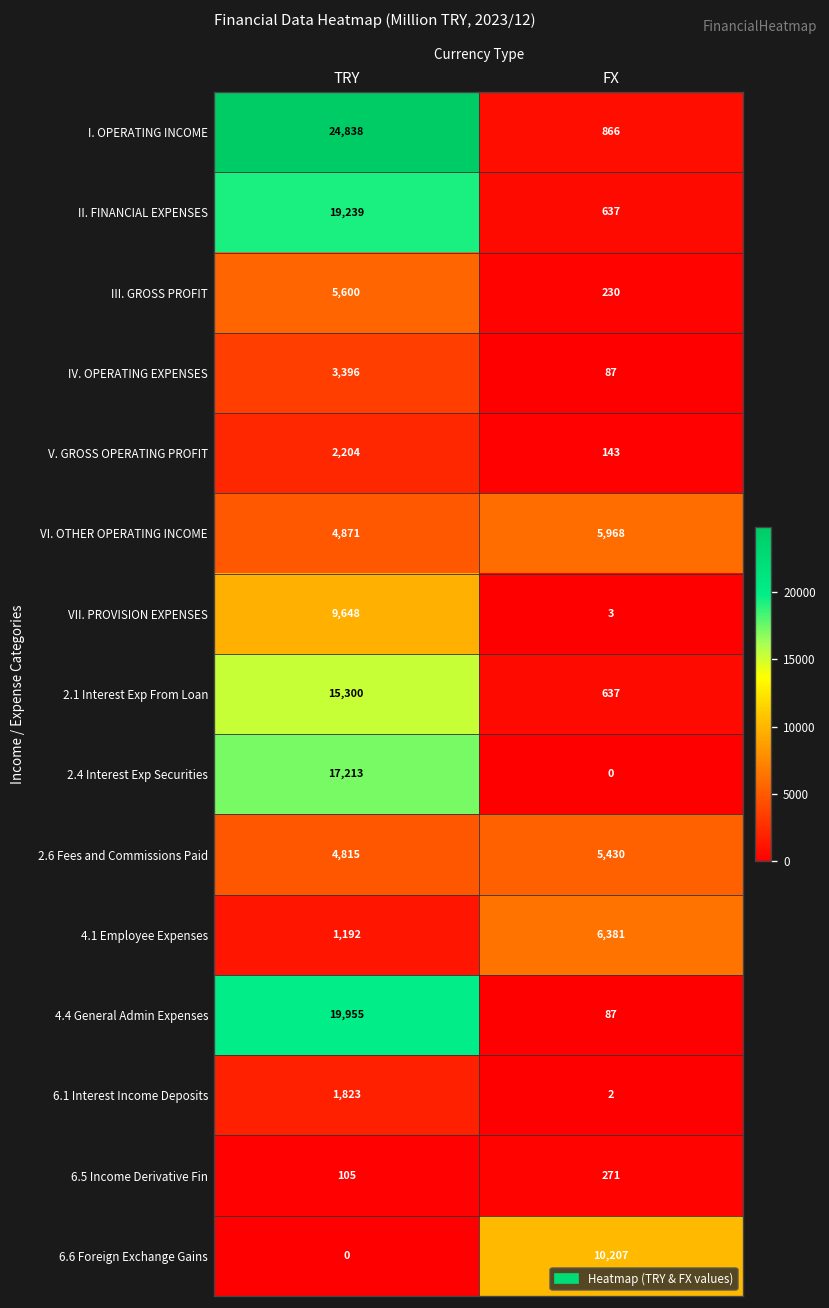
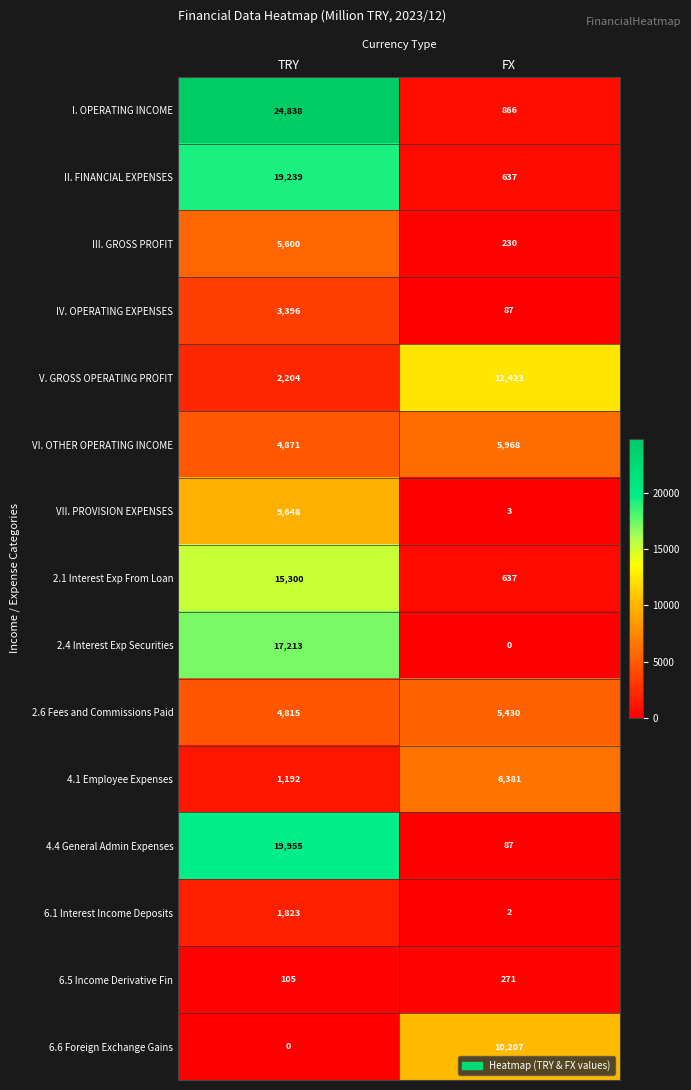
V. GROSS OPERATING PROFIT, FX: 143 -> 12,423
